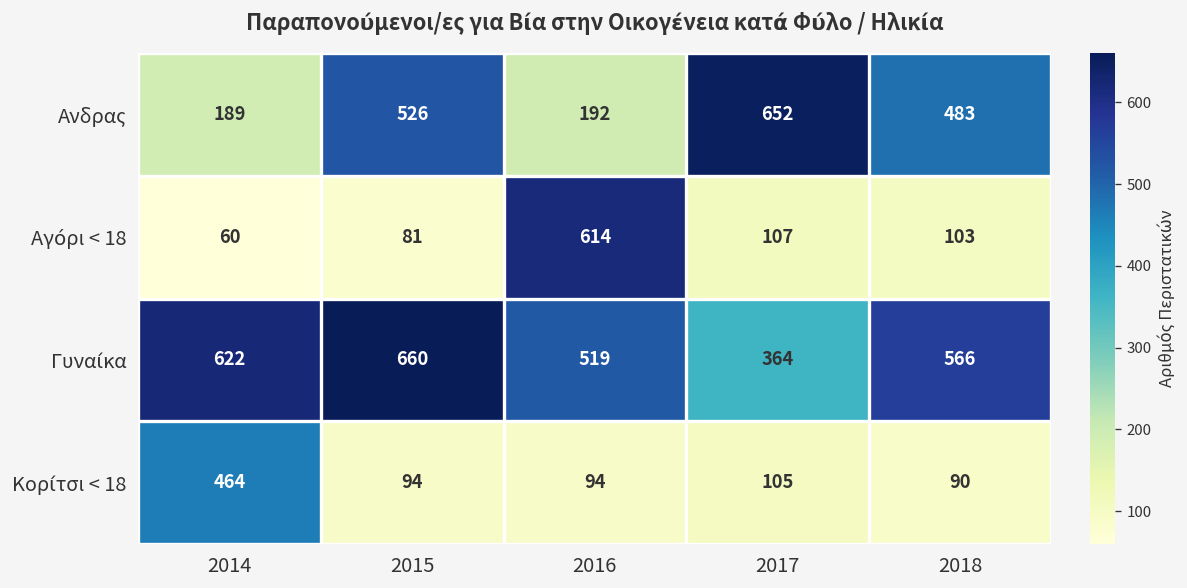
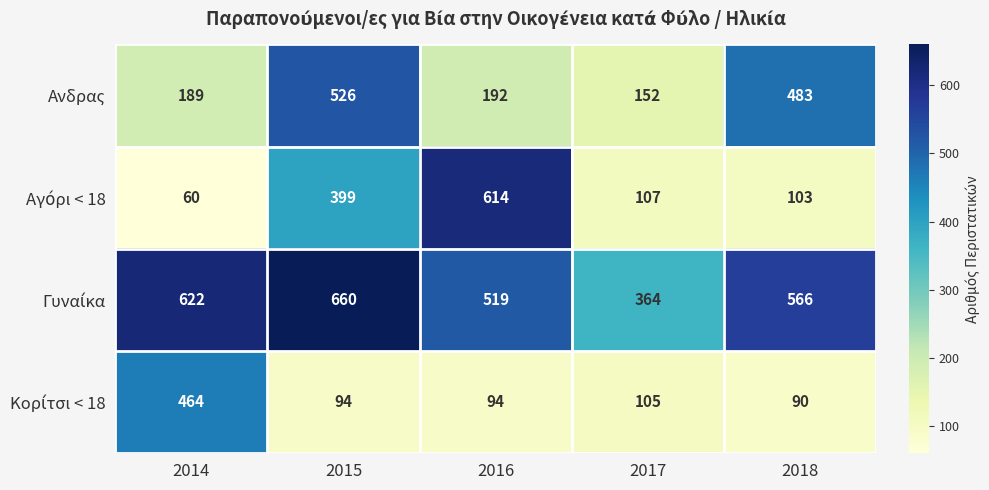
Ανδρας, 2017: 652 -> 152
Αγόρι < 18, 2015: 81 -> 399
